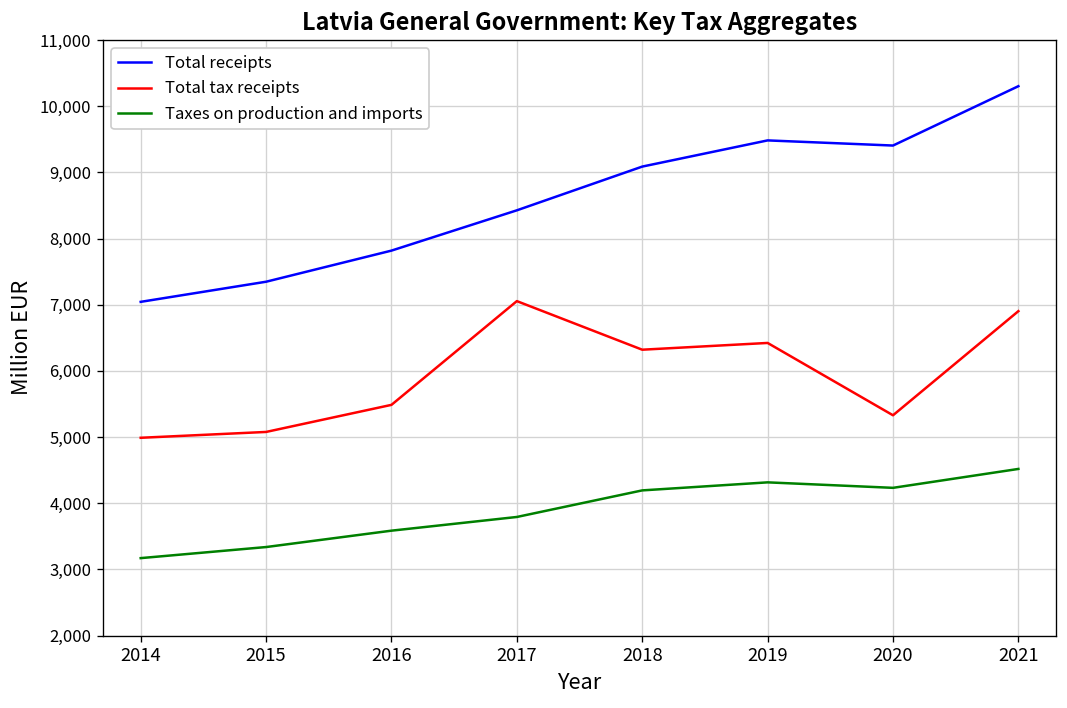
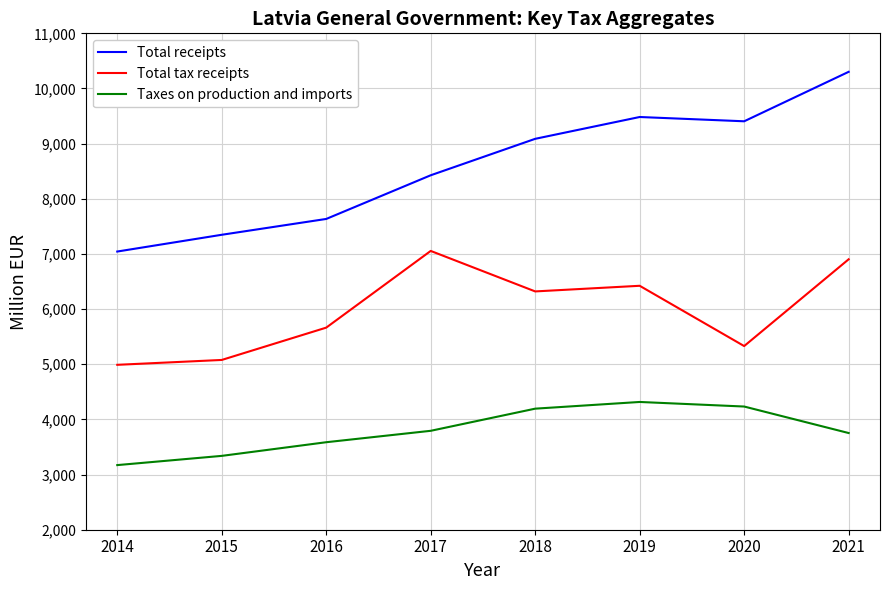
Total receipts, 2016: 7,800 -> 7,600
Total tax receipts, 2016: 5,500 -> 5,700
Taxes on production and imports, 2021: 4,500 -> 3,800
